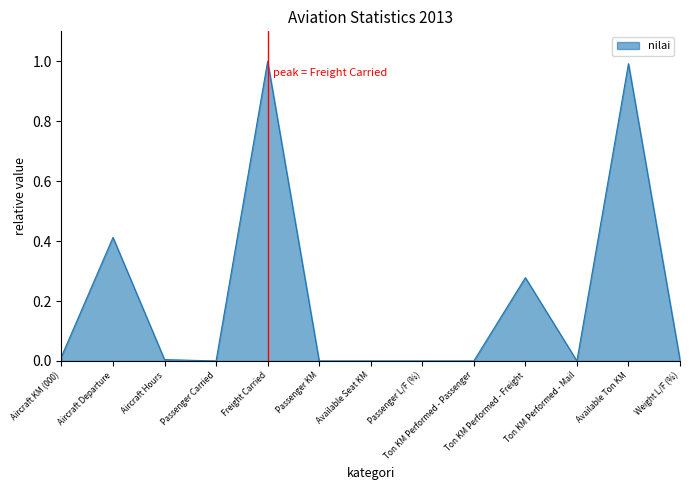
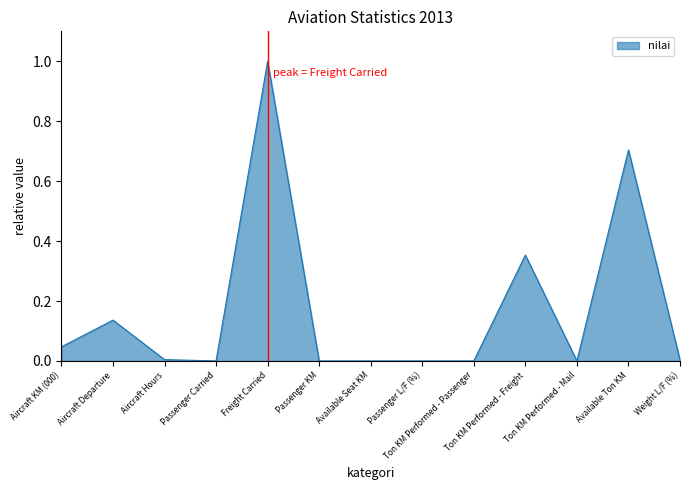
Aircraft KM (000): 0.01 -> 0.05
Aircraft Departure: 0.41 -> 0.14
Ton KM Performed - Freight: 0.28 -> 0.35
Available Ton KM: 0.99 -> 0.70
